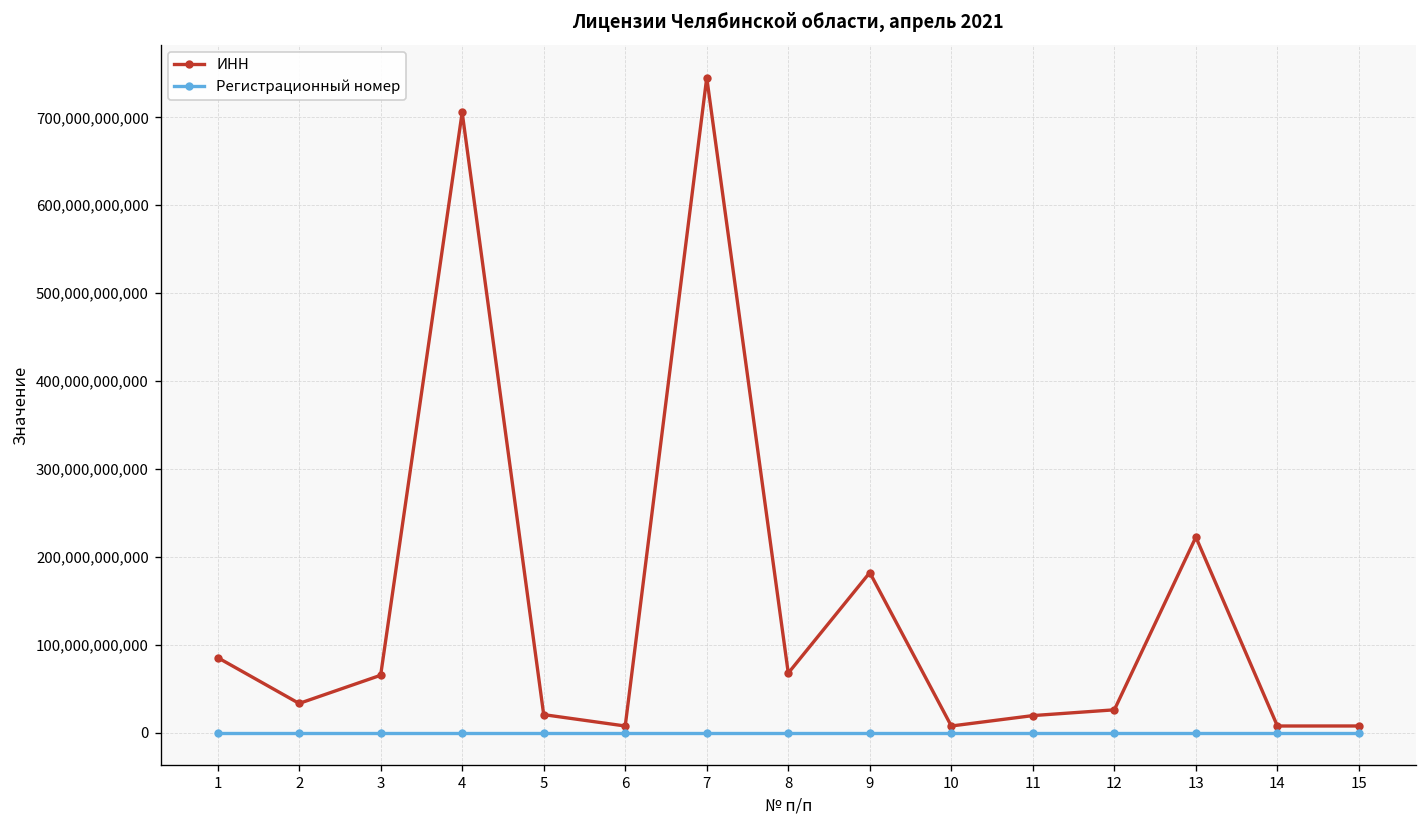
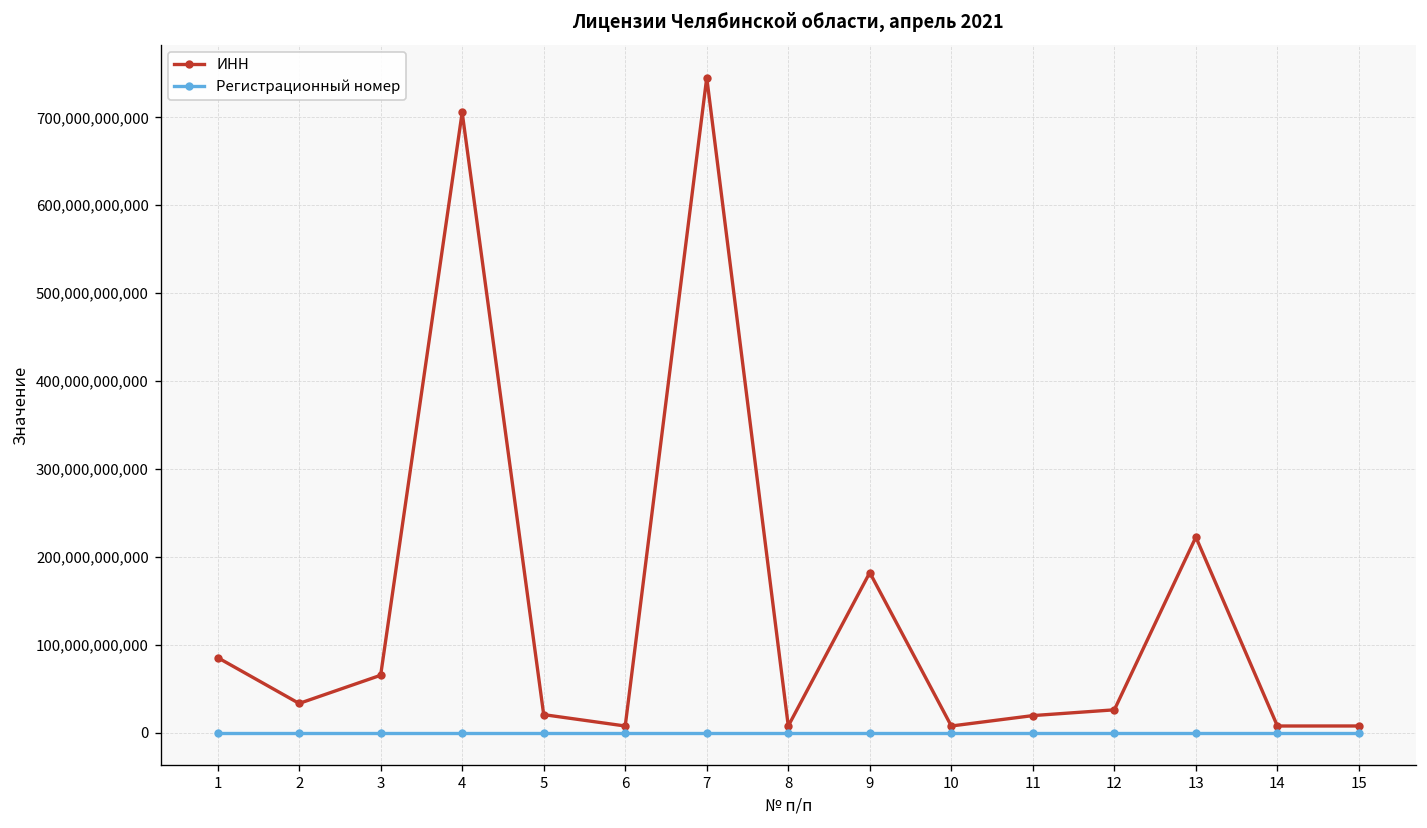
ИНН, 8: 70,000,000,000 -> 10,000,000,000
